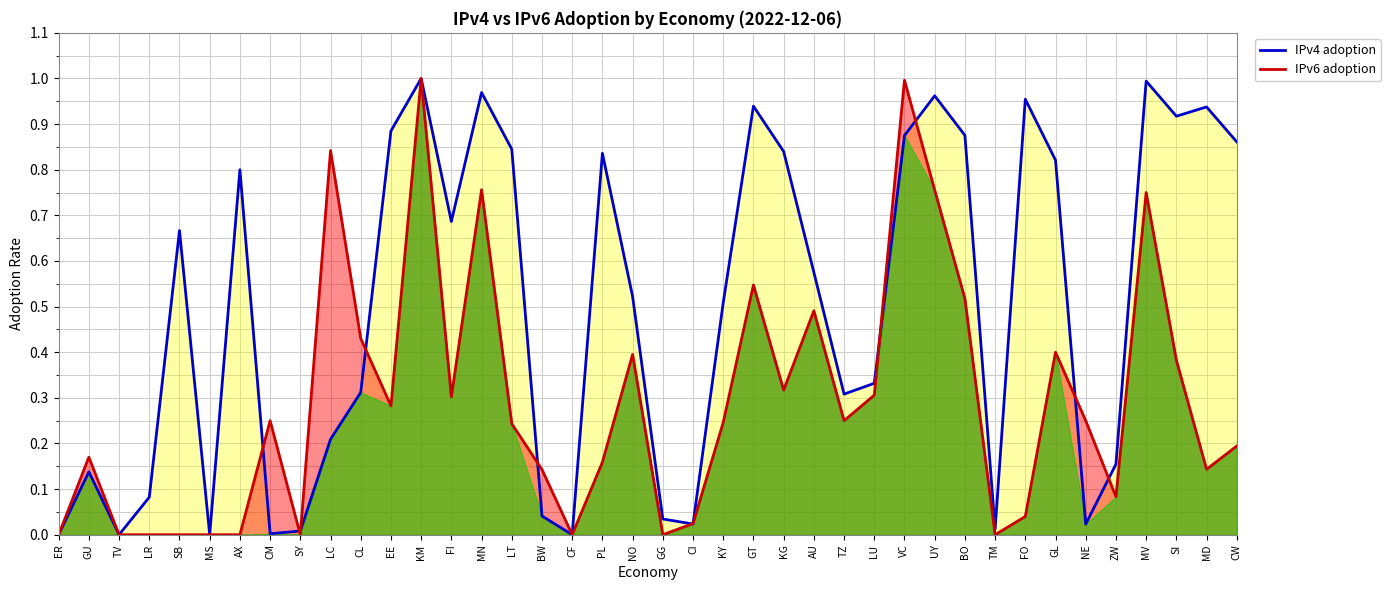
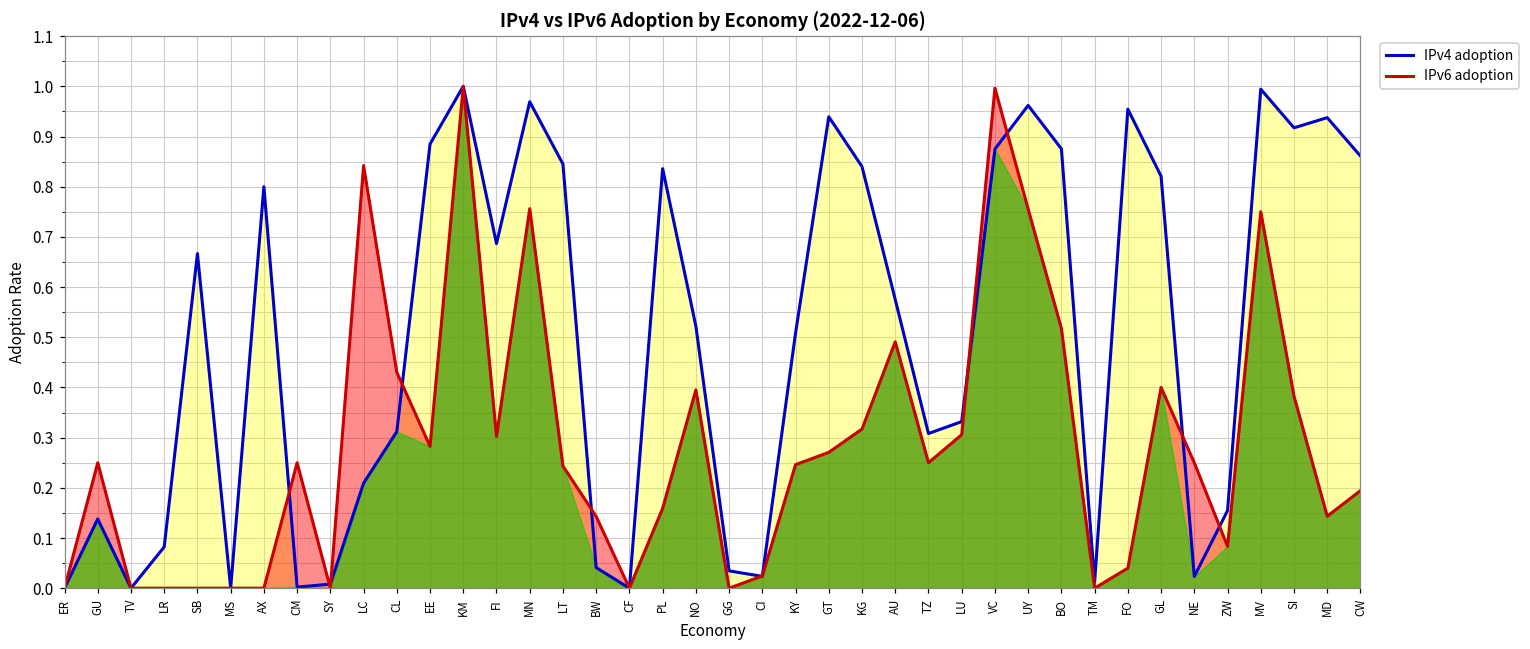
IPv6 adoption, GU: 0.17 -> 0.25
IPv6 adoption, GT: 0.55 -> 0.27
